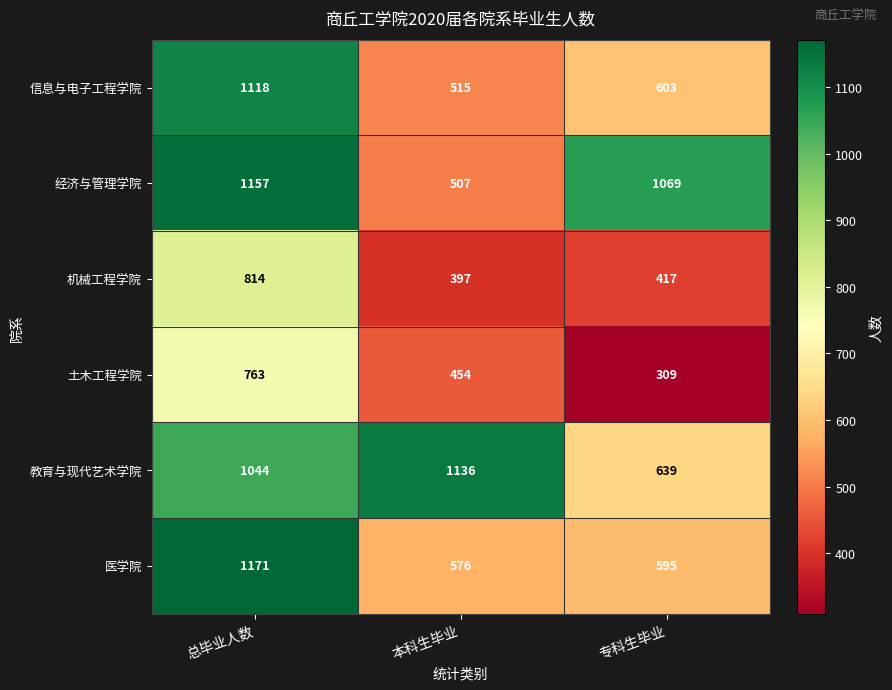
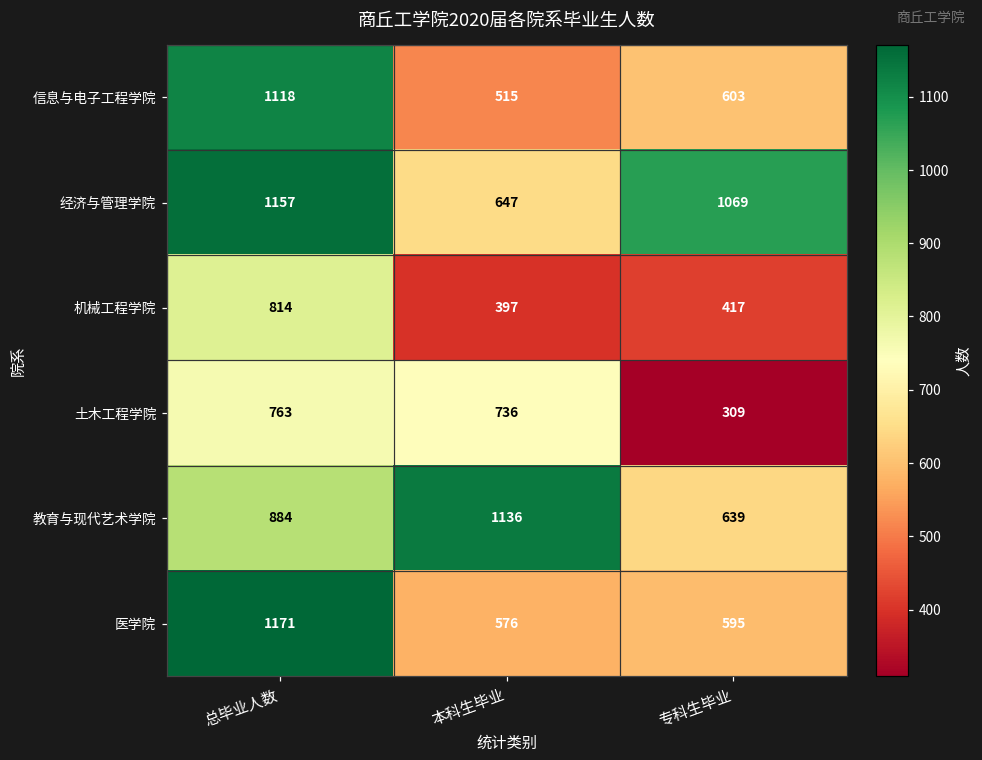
经济与管理学院, 本科生毕业: 507 -> 647
土木工程学院, 本科生毕业: 454 -> 736
教育与现代艺术学院, 总毕业人数: 1044 -> 884
